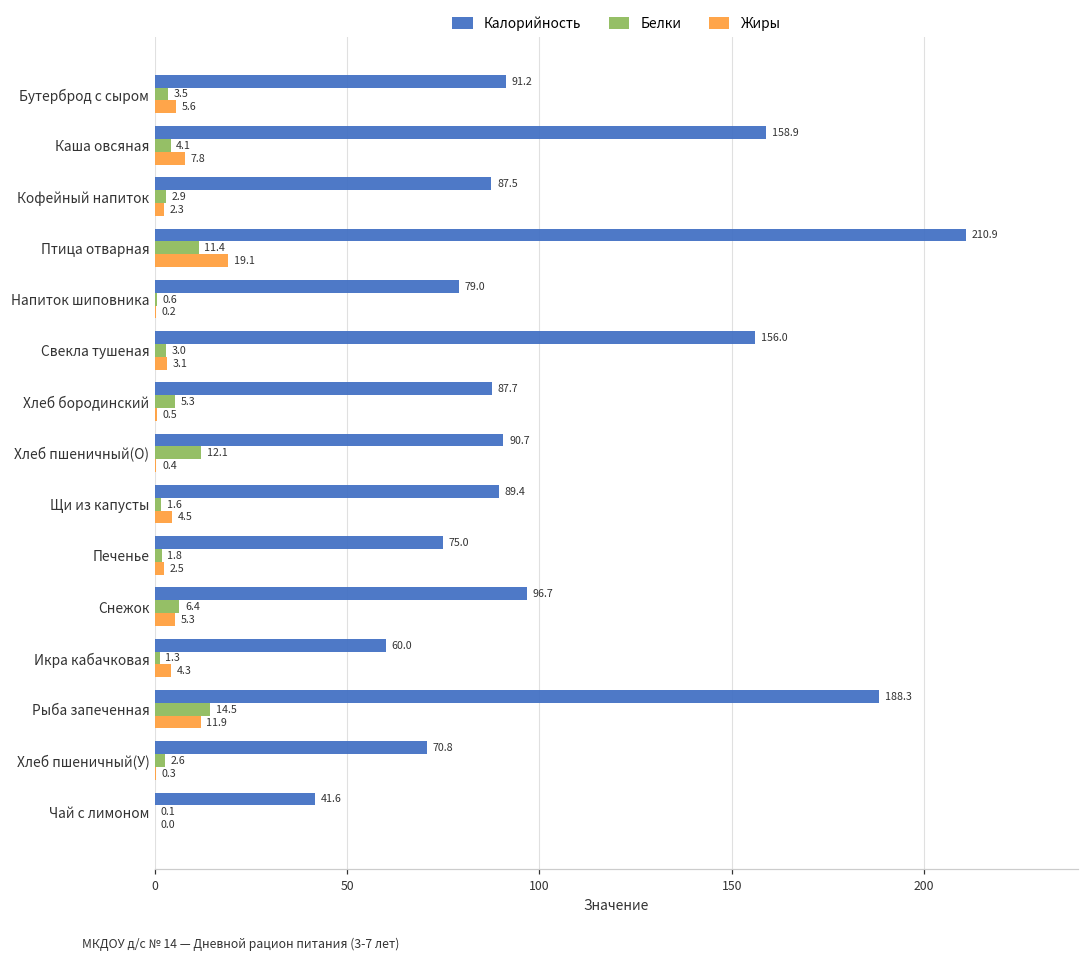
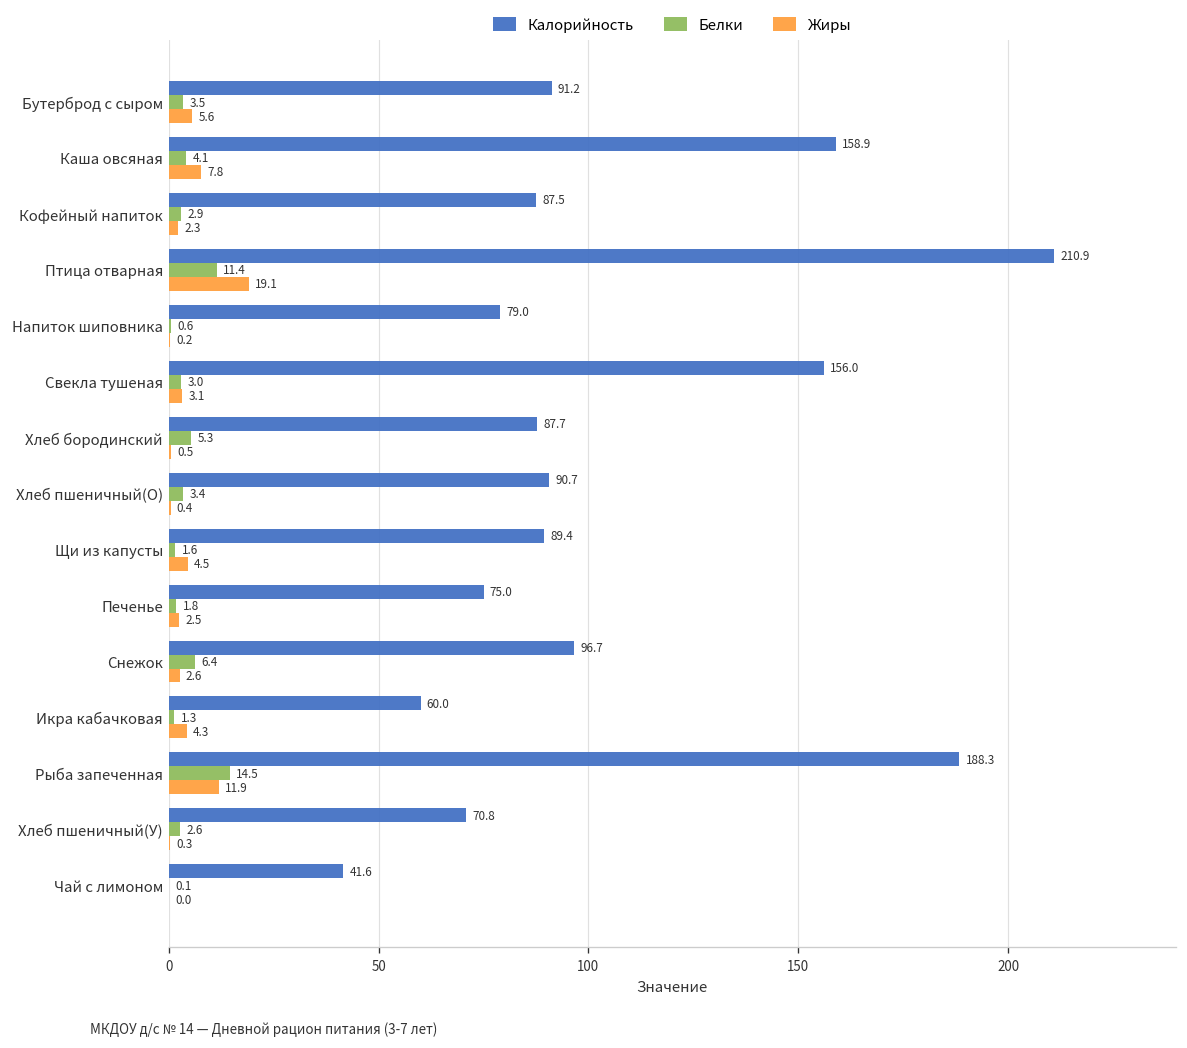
Белки, Хлеб пшеничный(О): 12.1 -> 3.4
Жиры, Снежок: 5.3 -> 2.6
